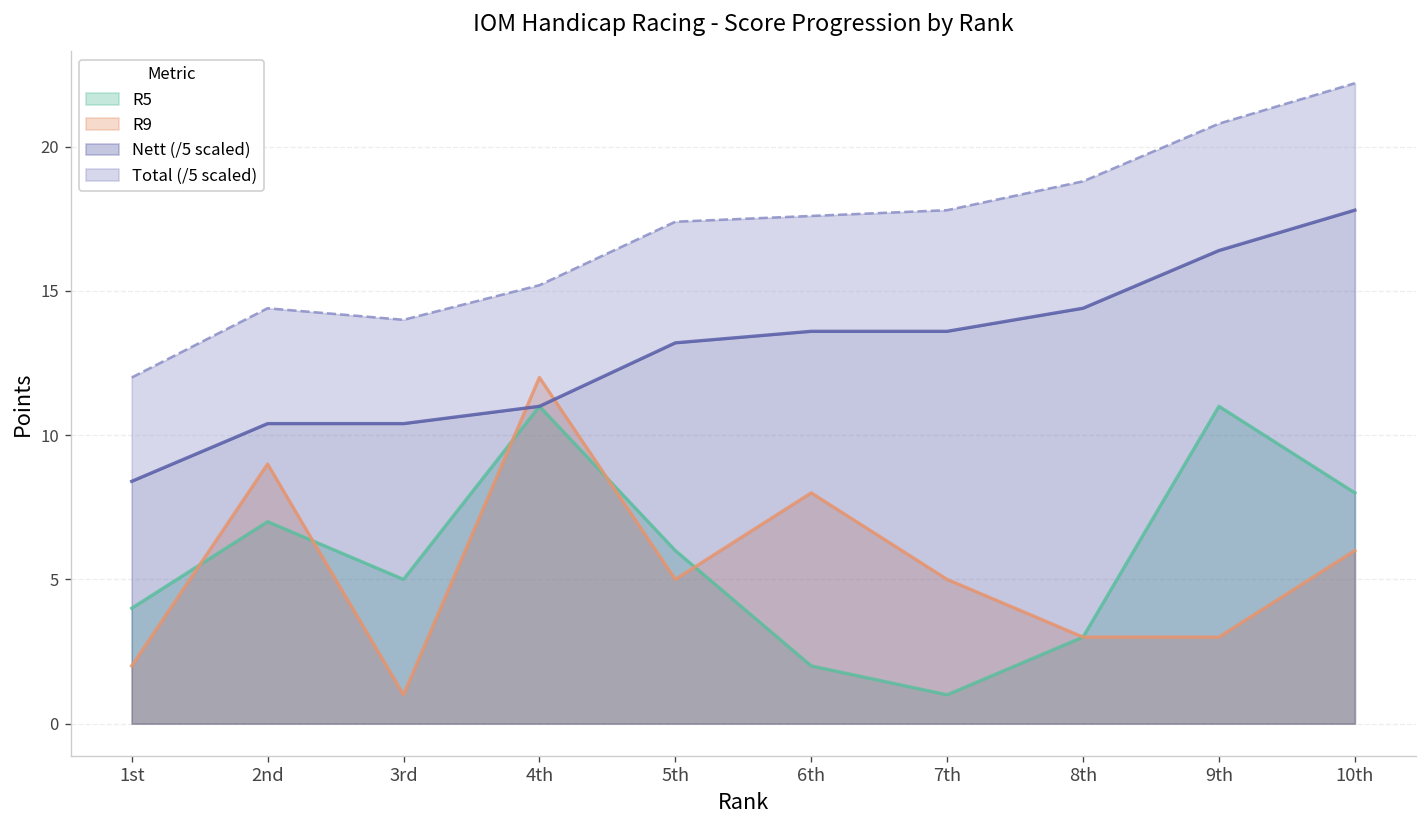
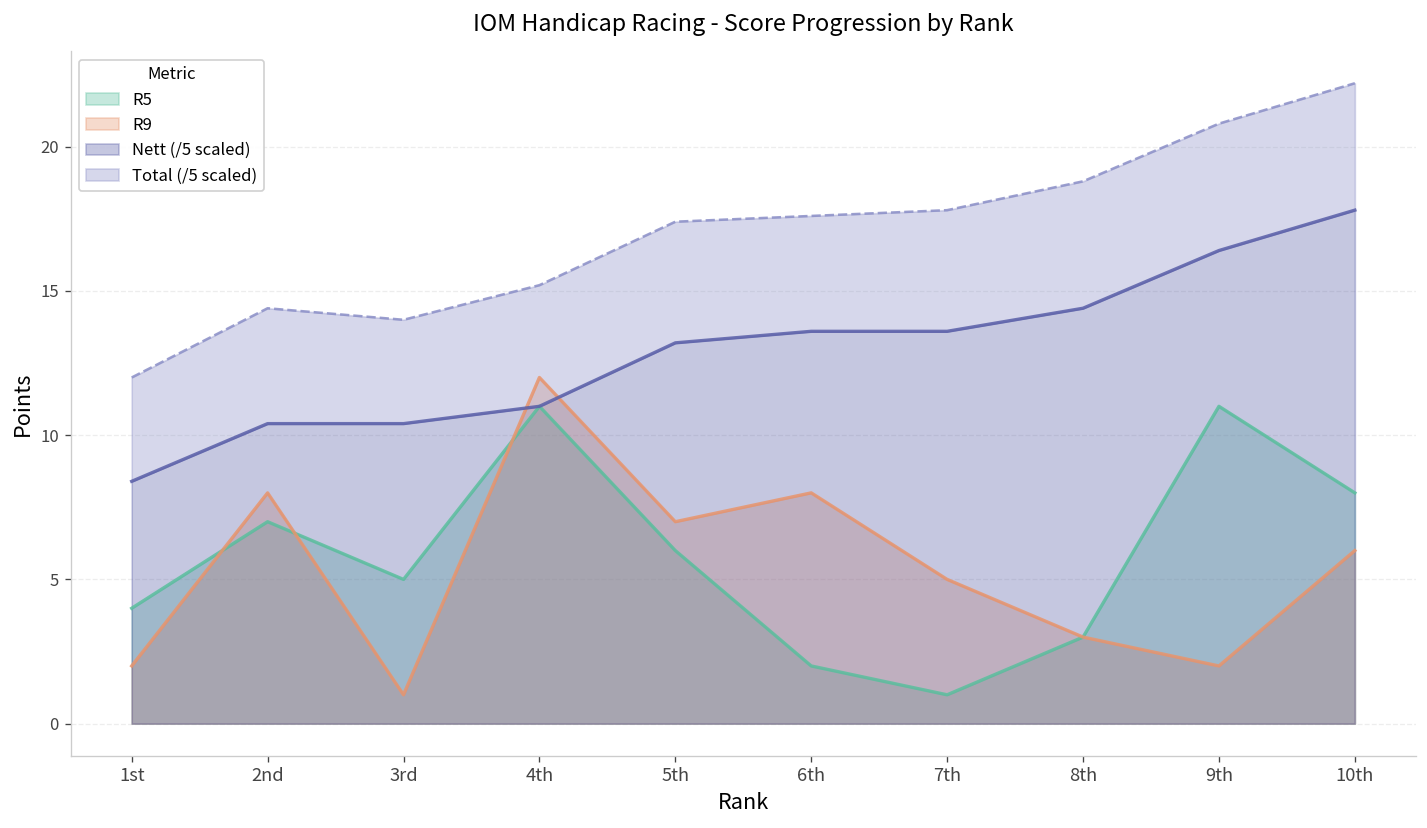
R9, 2nd: 9 -> 8
R9, 5th: 5 -> 7
R9, 9th: 3 -> 2
